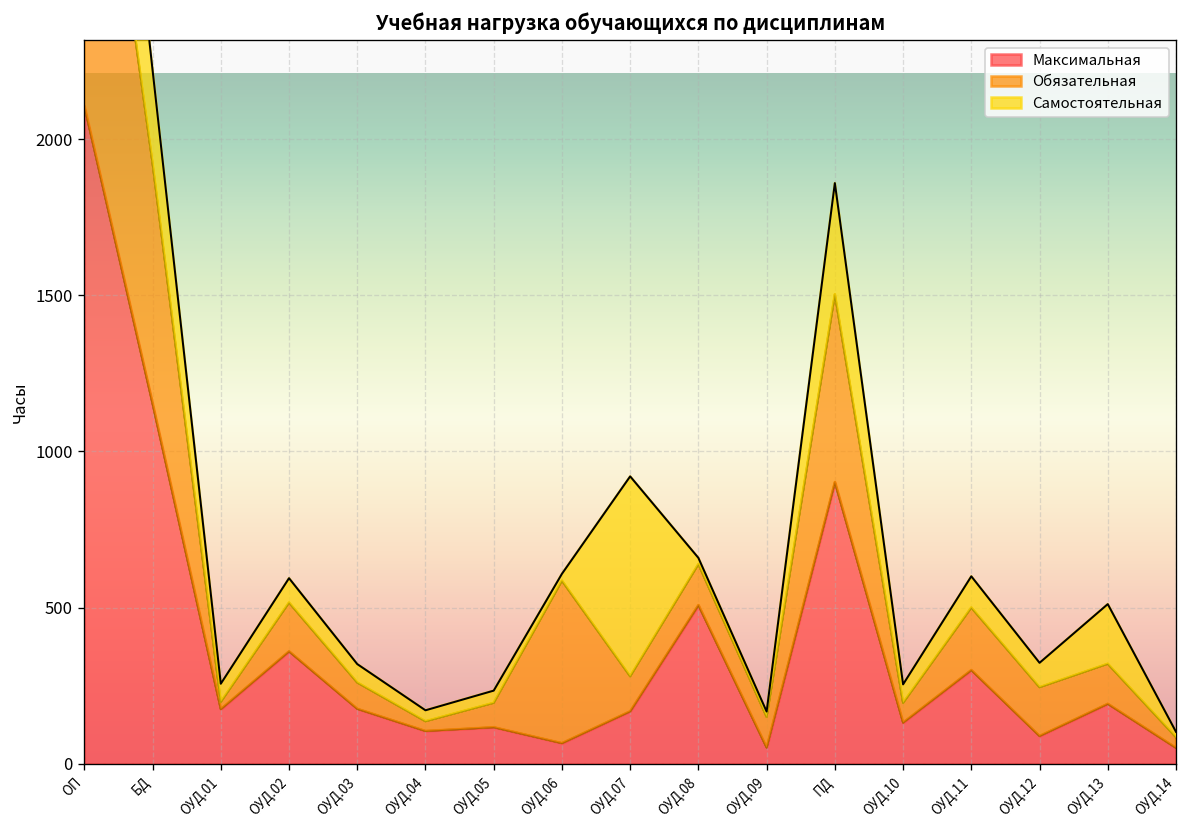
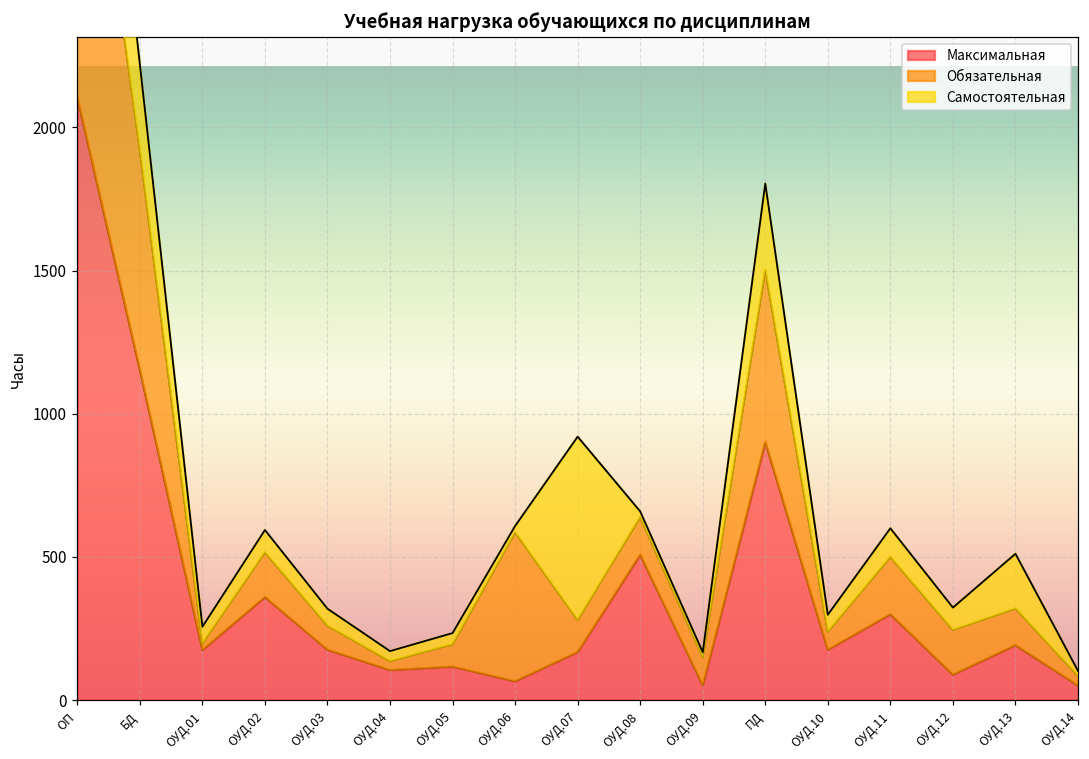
Самостоятельная, ПД: 360 -> 300
Максимальная, ОУД.10: 130 -> 180
